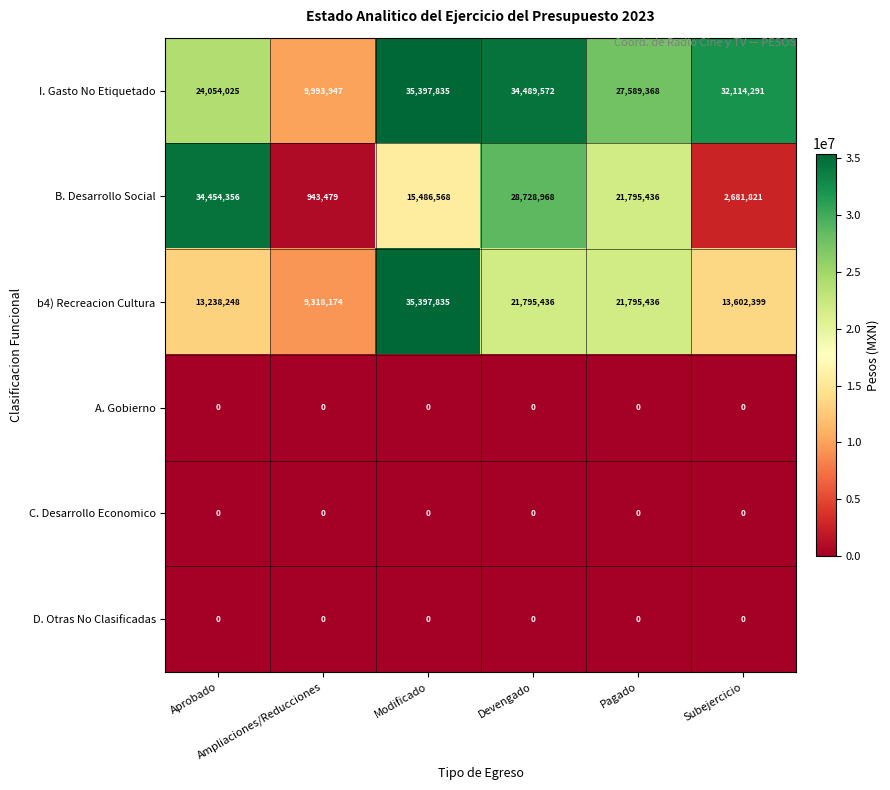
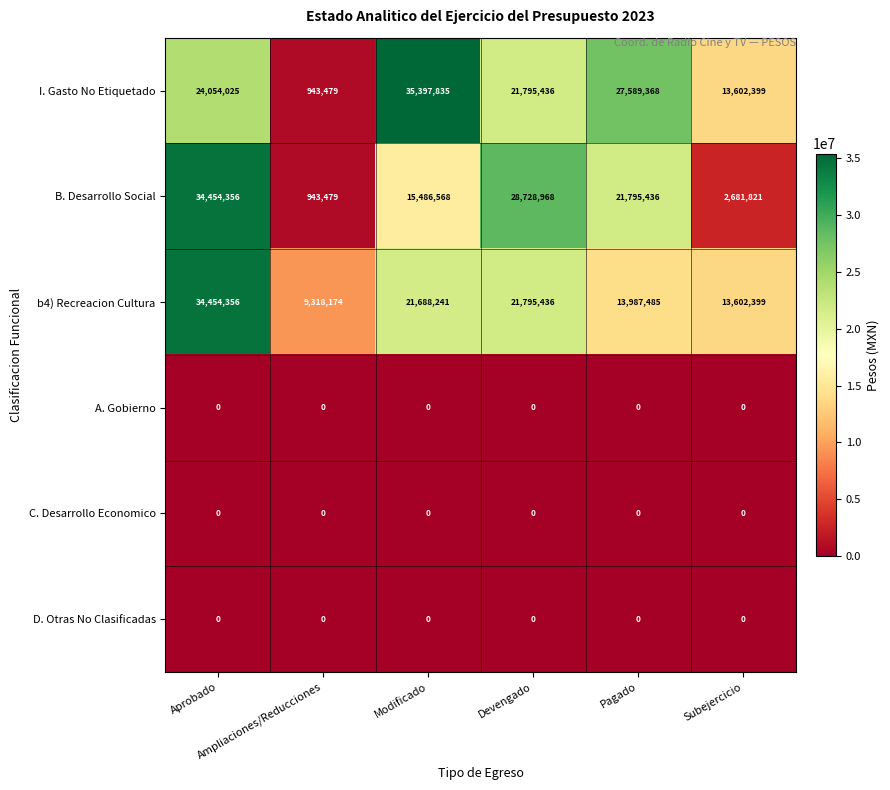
I. Gasto No Etiquetado, Ampliaciones/Reducciones: 9,993,947 -> 943,479
I. Gasto No Etiquetado, Devengado: 34,489,572 -> 21,795,436
I. Gasto No Etiquetado, Subejercicio: 32,114,291 -> 13,602,399
b4) Recreacion Cultura, Aprobado: 13,238,248 -> 34,454,356
b4) Recreacion Cultura, Modificado: 35,397,835 -> 21,688,241
b4) Recreacion Cultura, Pagado: 21,795,436 -> 13,987,485
